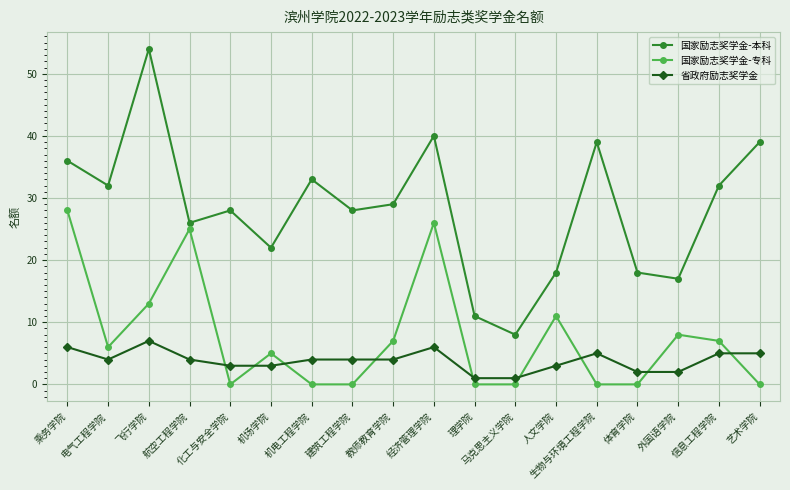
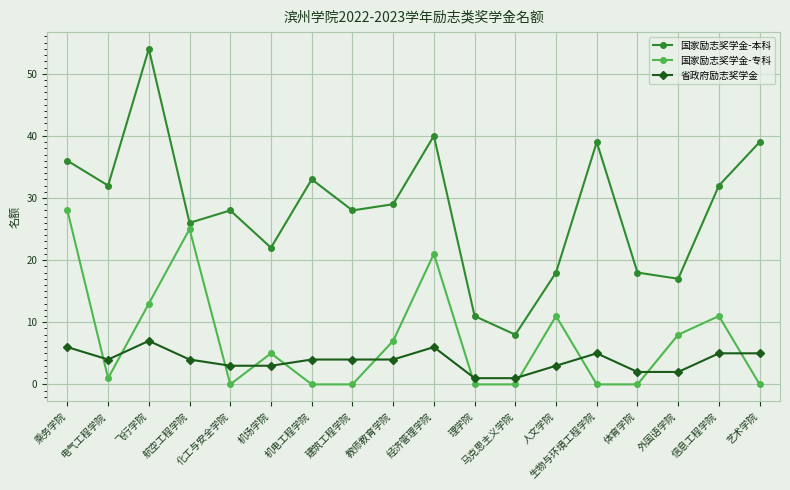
国家励志奖学金-专科, 电气工程学院: 6 -> 1
国家励志奖学金-专科, 经济管理学院: 26 -> 21
国家励志奖学金-专科, 信息工程学院: 7 -> 11
